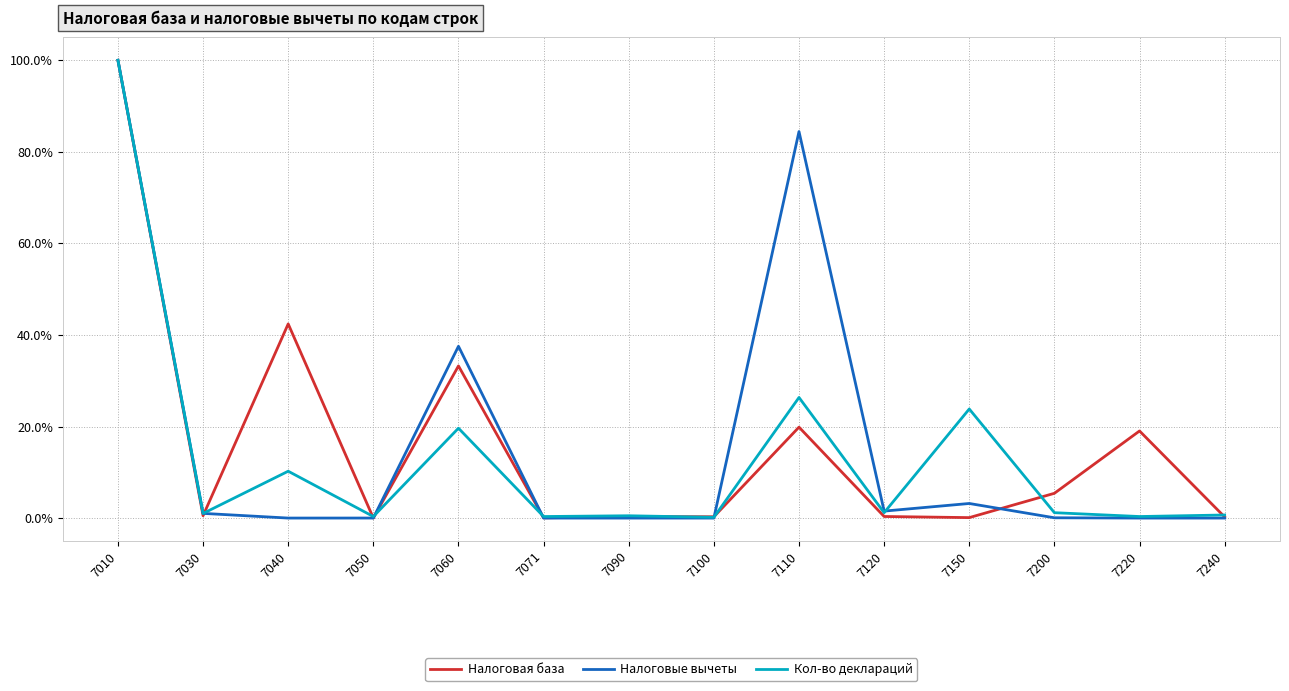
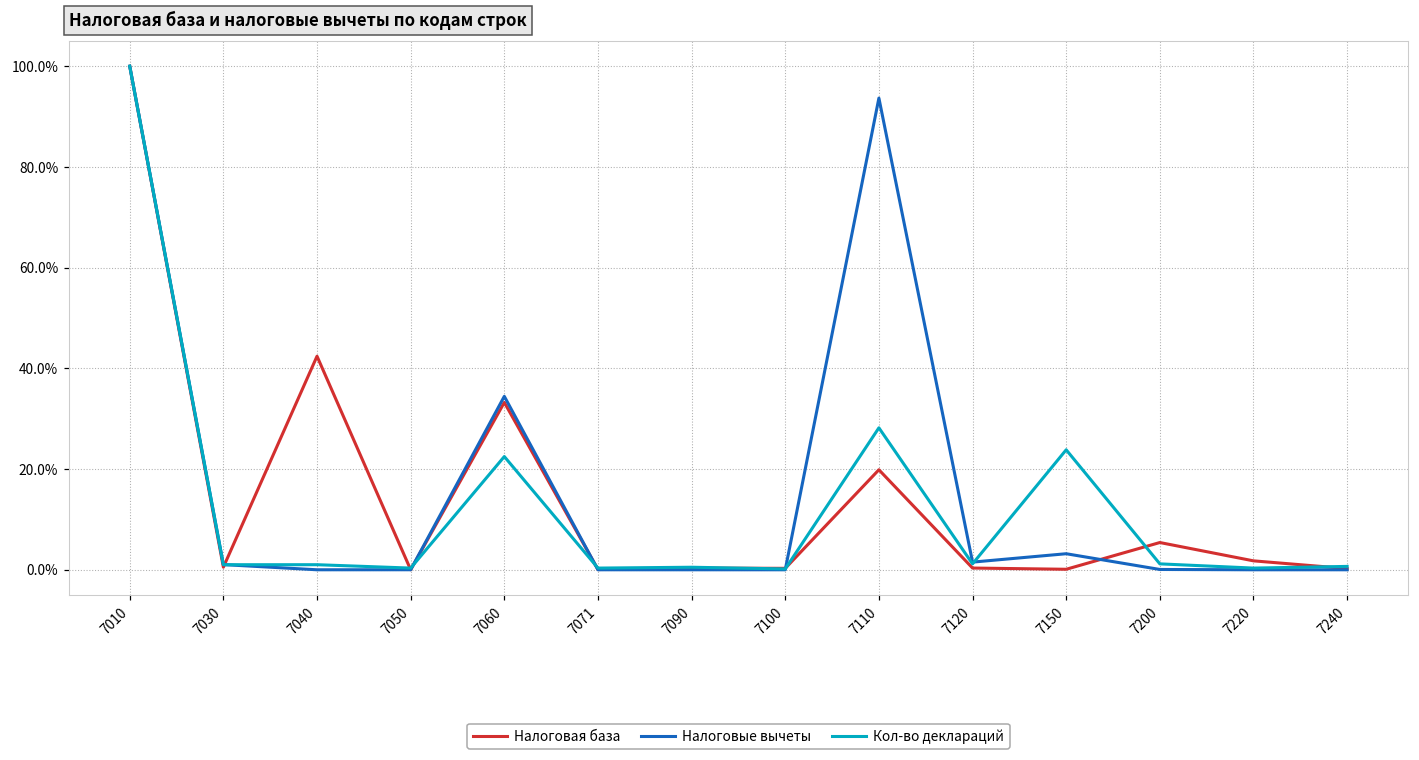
Кол-во деклараций, 7040: 10% -> 1%
Налоговые вычеты, 7060: 38% -> 34%
Кол-во деклараций, 7060: 20% -> 22%
Налоговые вычеты, 7110: 84% -> 94%
Кол-во деклараций, 7110: 26% -> 28%
Налоговая база, 7220: 19% -> 2%
